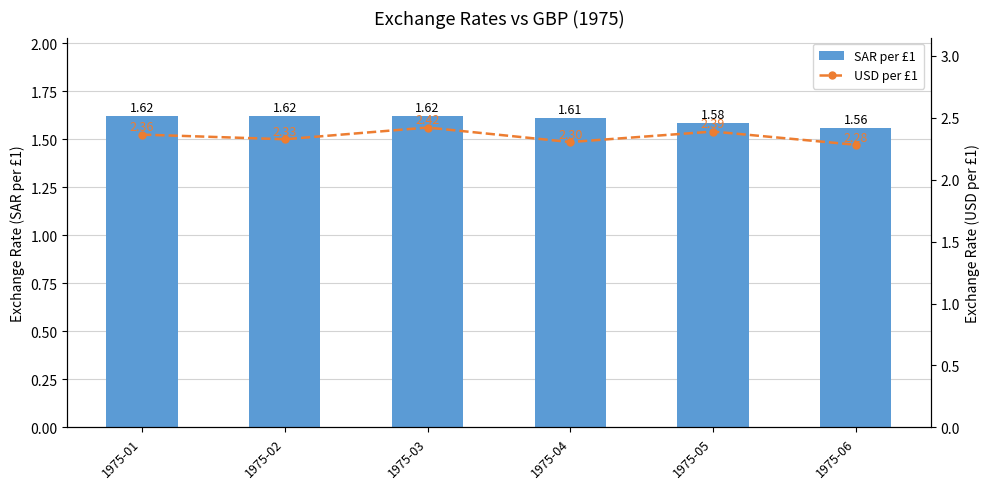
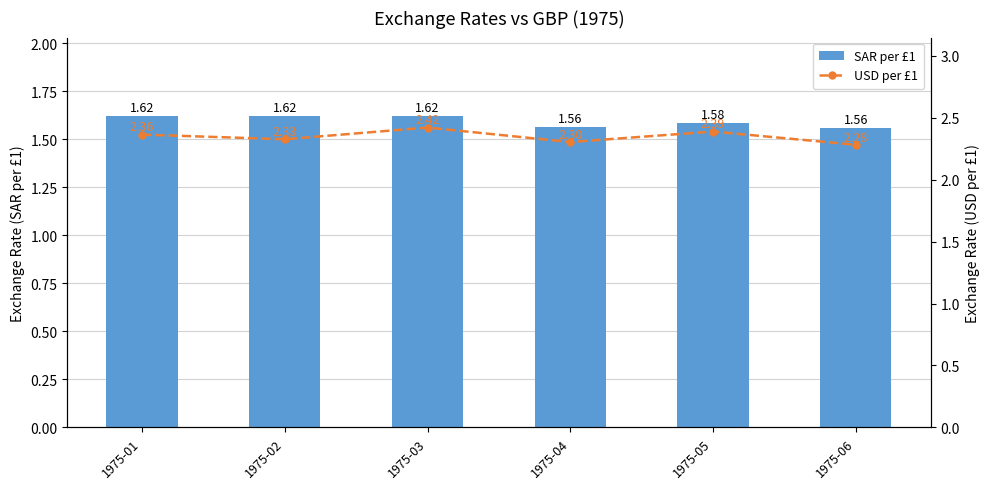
SAR per £1, 1975-04: 1.61 -> 1.56
